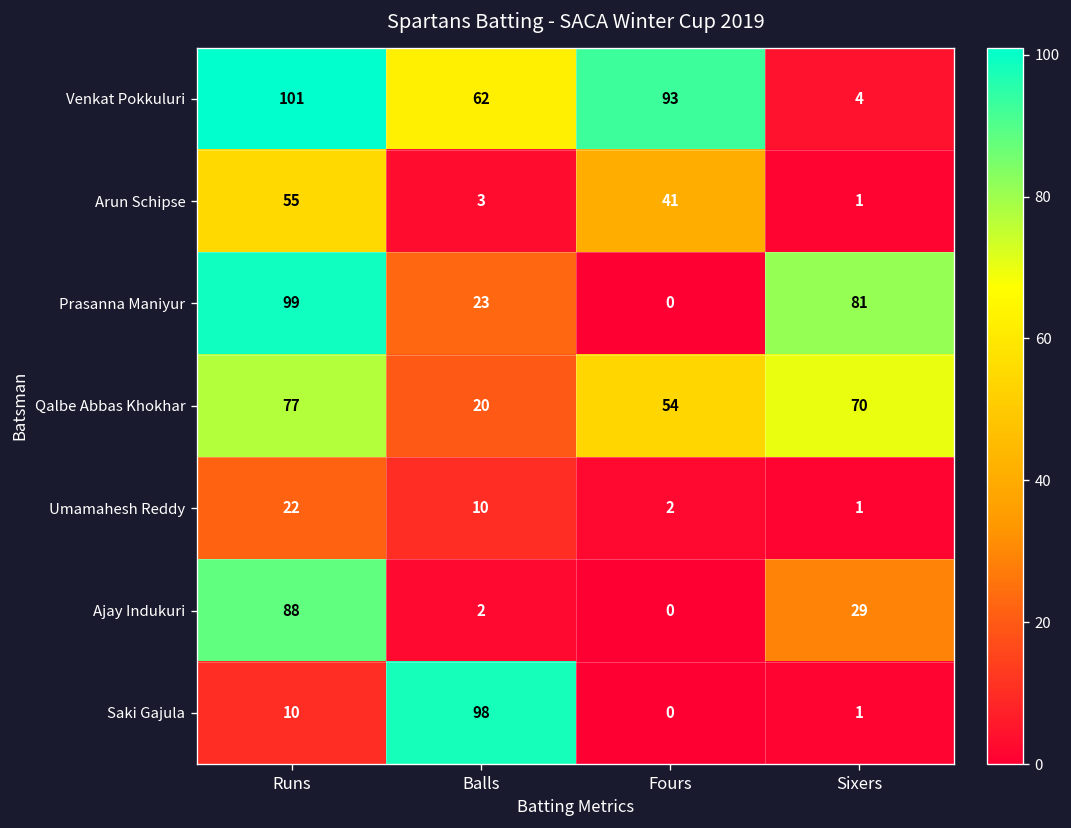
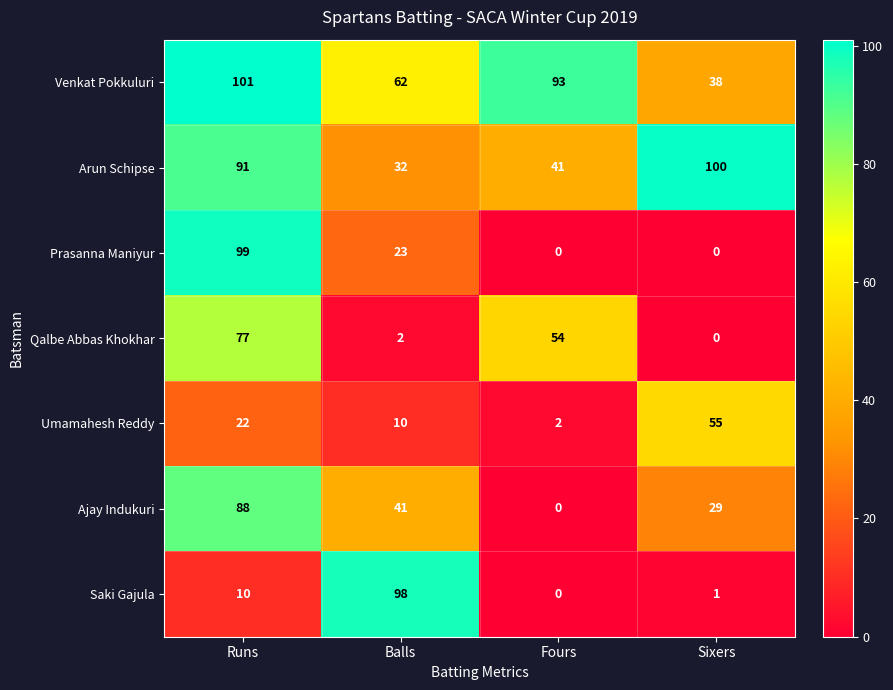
Venkat Pokkuluri, Sixers: 4 -> 38
Arun Schipse, Runs: 55 -> 91
Arun Schipse, Balls: 3 -> 32
Arun Schipse, Sixers: 1 -> 100
Prasanna Maniyur, Sixers: 81 -> 0
Qalbe Abbas Khokhar, Balls: 20 -> 2
Qalbe Abbas Khokhar, Sixers: 70 -> 0
Umamahesh Reddy, Sixers: 1 -> 55
Ajay Indukuri, Balls: 2 -> 41
